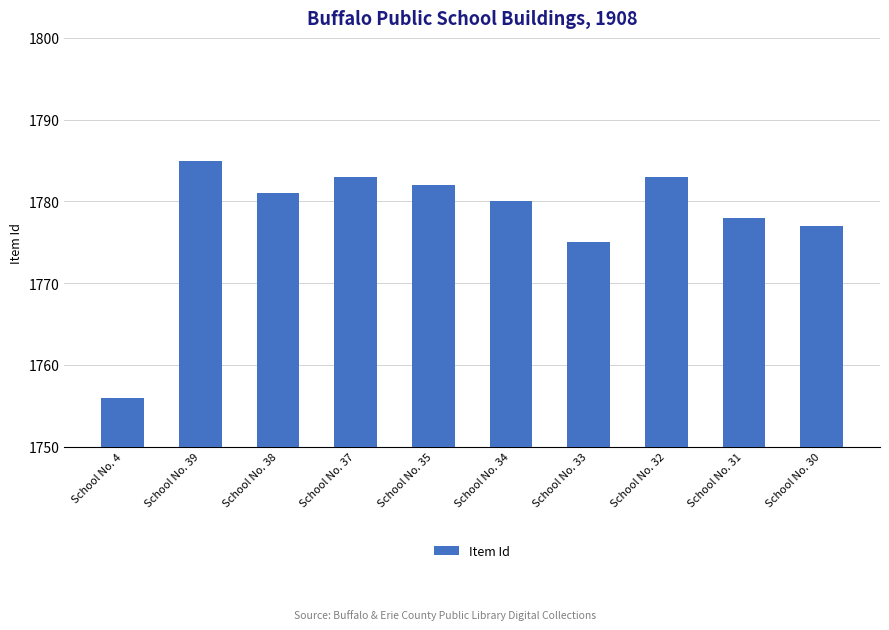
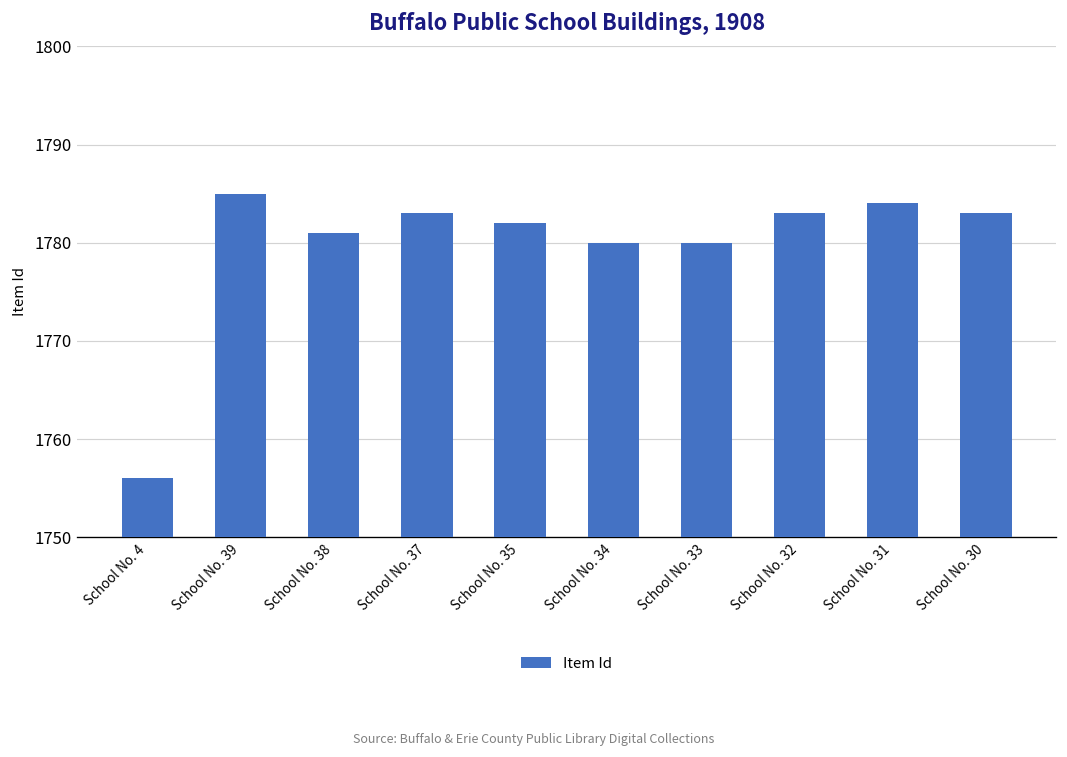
School No. 33: 1775 -> 1780
School No. 31: 1778 -> 1784
School No. 30: 1777 -> 1783
